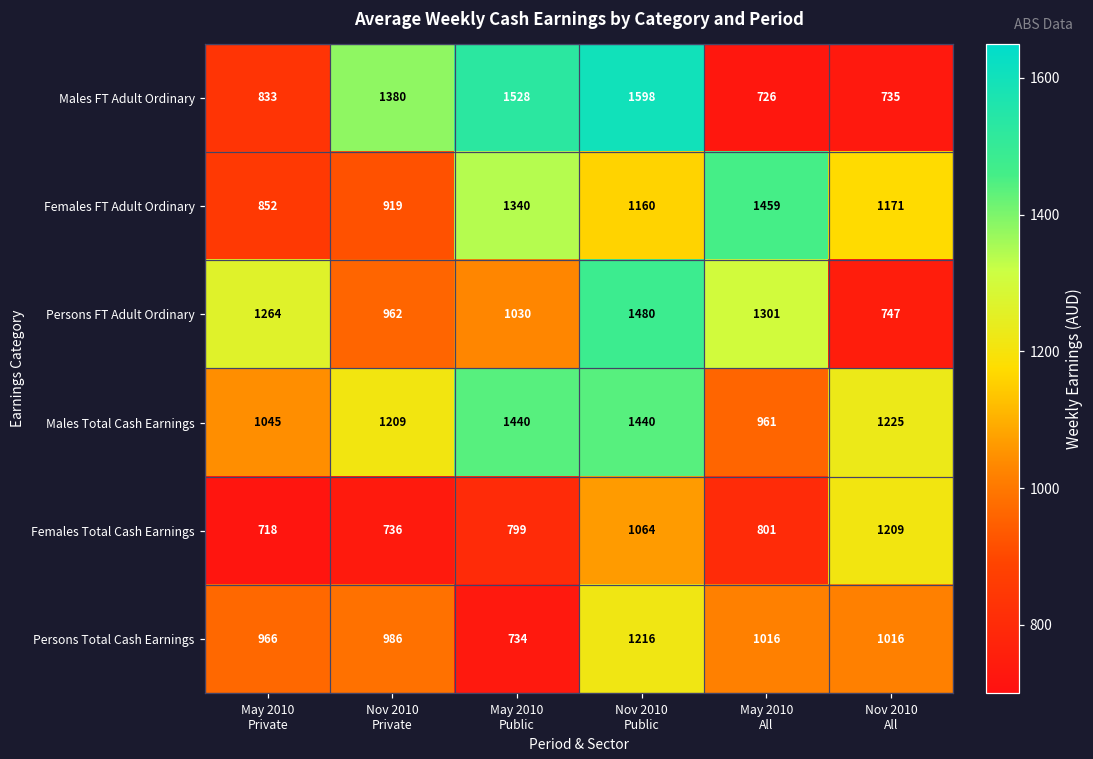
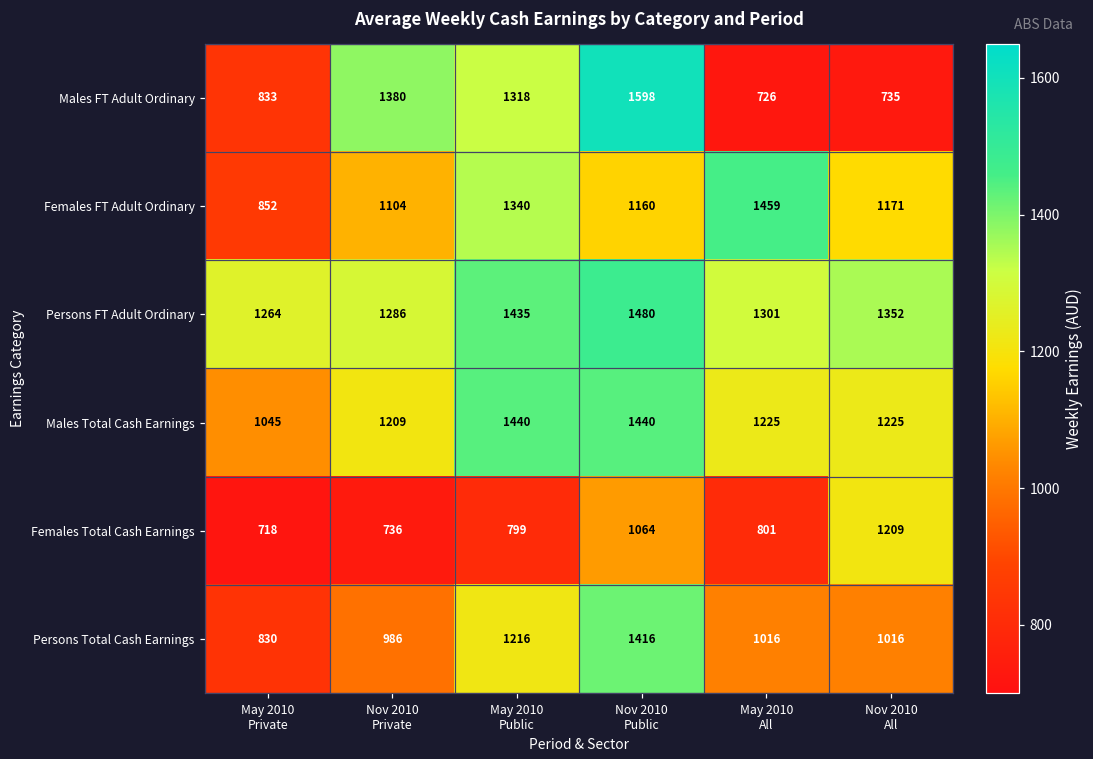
Males FT Adult Ordinary, May 2010 Public: 1528 -> 1318
Females FT Adult Ordinary, Nov 2010 Private: 919 -> 1104
Persons FT Adult Ordinary, Nov 2010 Private: 962 -> 1286
Persons FT Adult Ordinary, May 2010 Public: 1030 -> 1435
Persons FT Adult Ordinary, Nov 2010 All: 747 -> 1352
Males Total Cash Earnings, May 2010 All: 961 -> 1225
Persons Total Cash Earnings, May 2010 Private: 966 -> 830
Persons Total Cash Earnings, May 2010 Public: 734 -> 1216
Persons Total Cash Earnings, Nov 2010 Public: 1216 -> 1416
